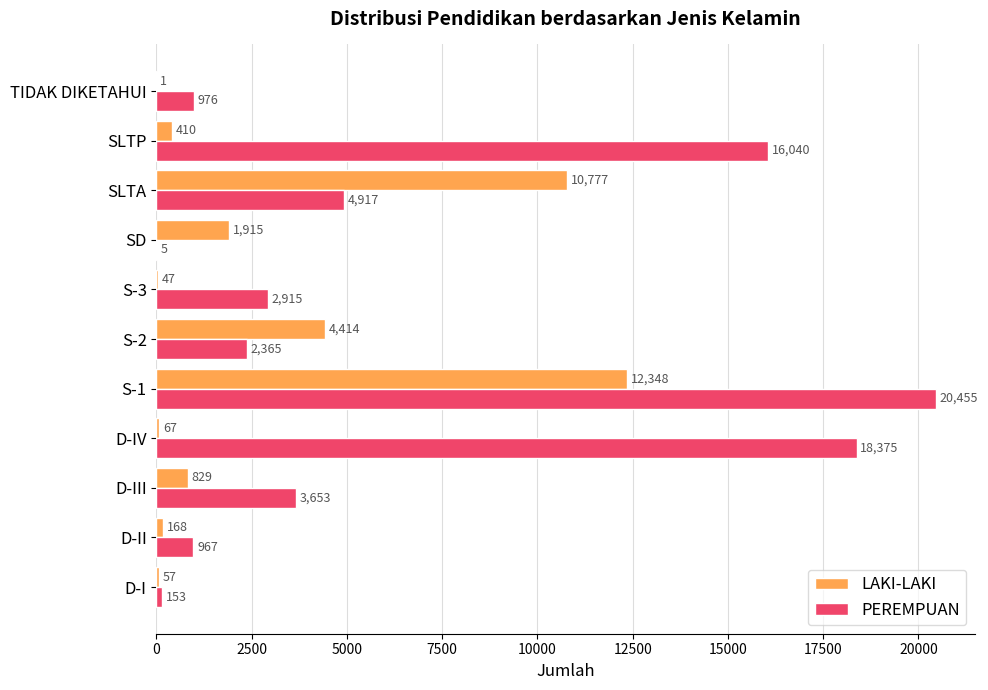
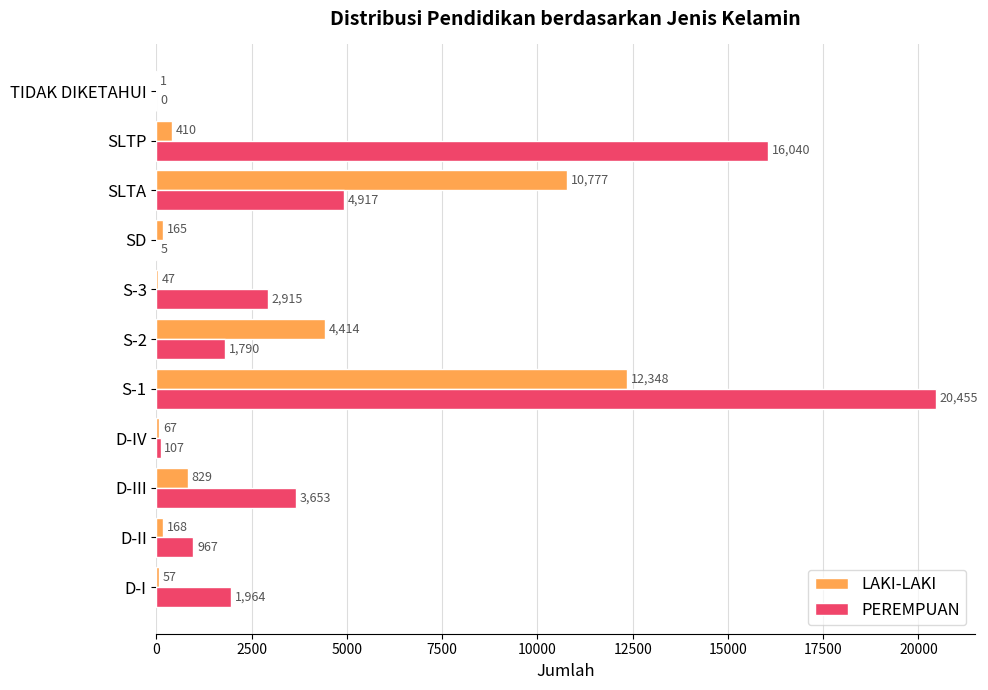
PEREMPUAN, TIDAK DIKETAHUI: 976 -> 0
LAKI-LAKI, SD: 1,915 -> 165
PEREMPUAN, S-2: 2,365 -> 1,790
PEREMPUAN, D-IV: 18,375 -> 107
PEREMPUAN, D-I: 153 -> 1,964
